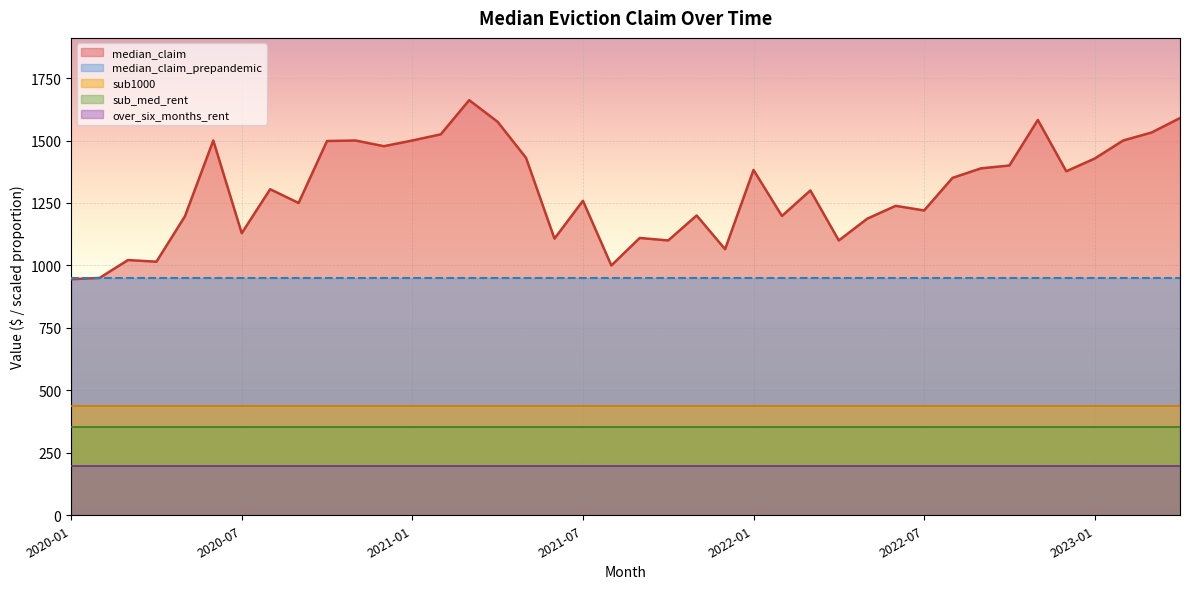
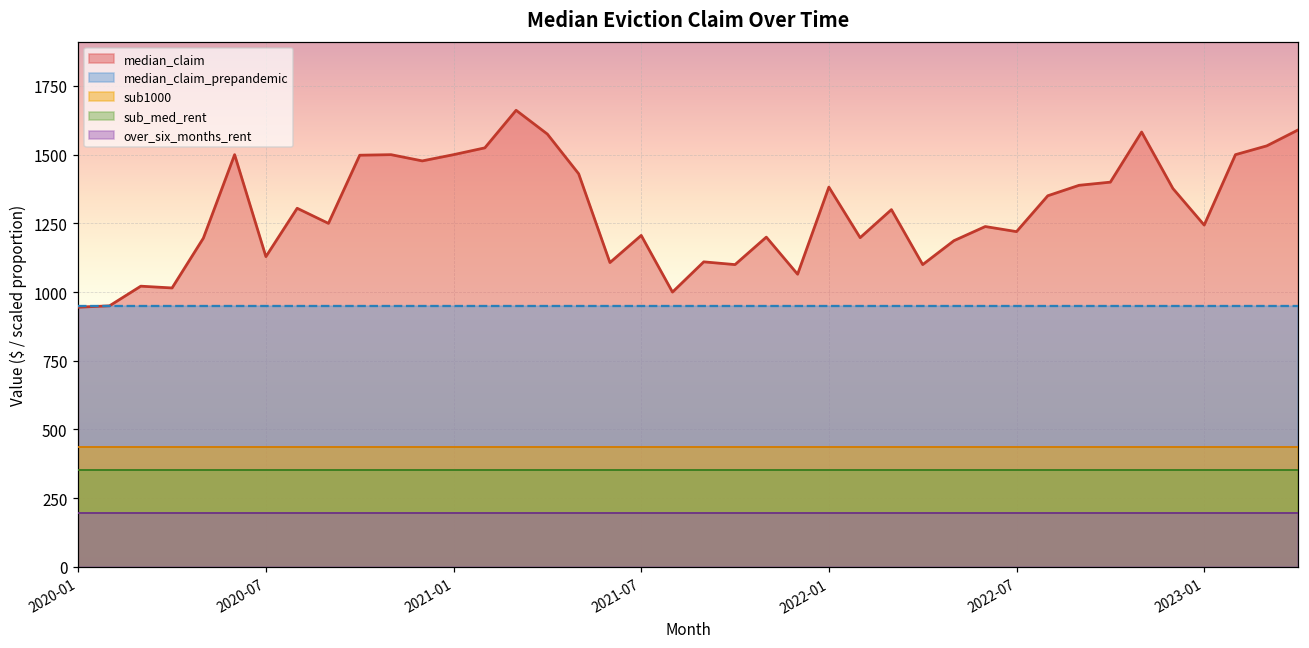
median_claim, 2021-07: 1260 -> 1210
median_claim, 2023-01: 1430 -> 1240
